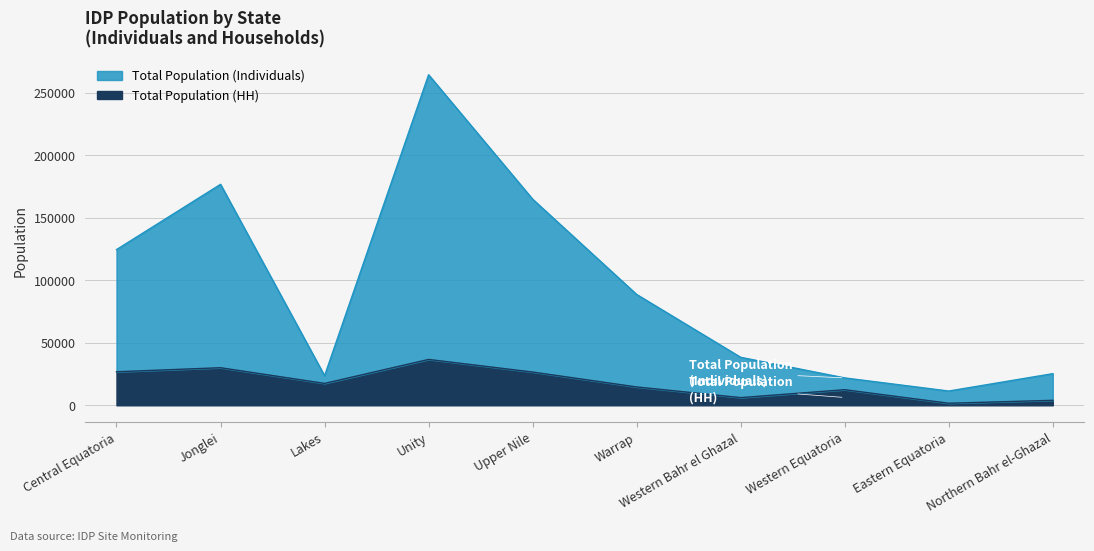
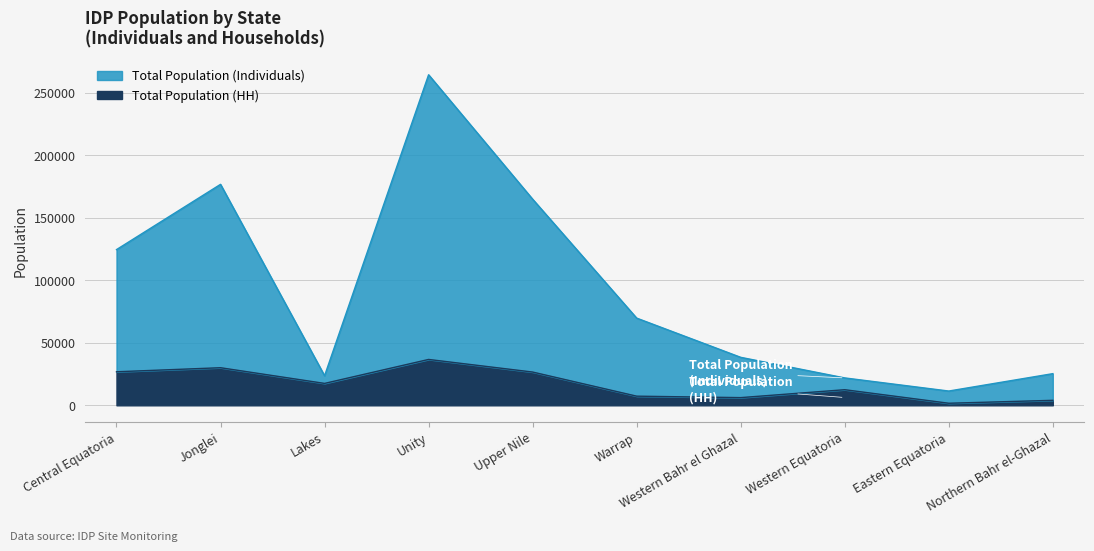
Total Population (HH), Warrap: 15000 -> 7000
Total Population (Individuals), Warrap: 89000 -> 70000
